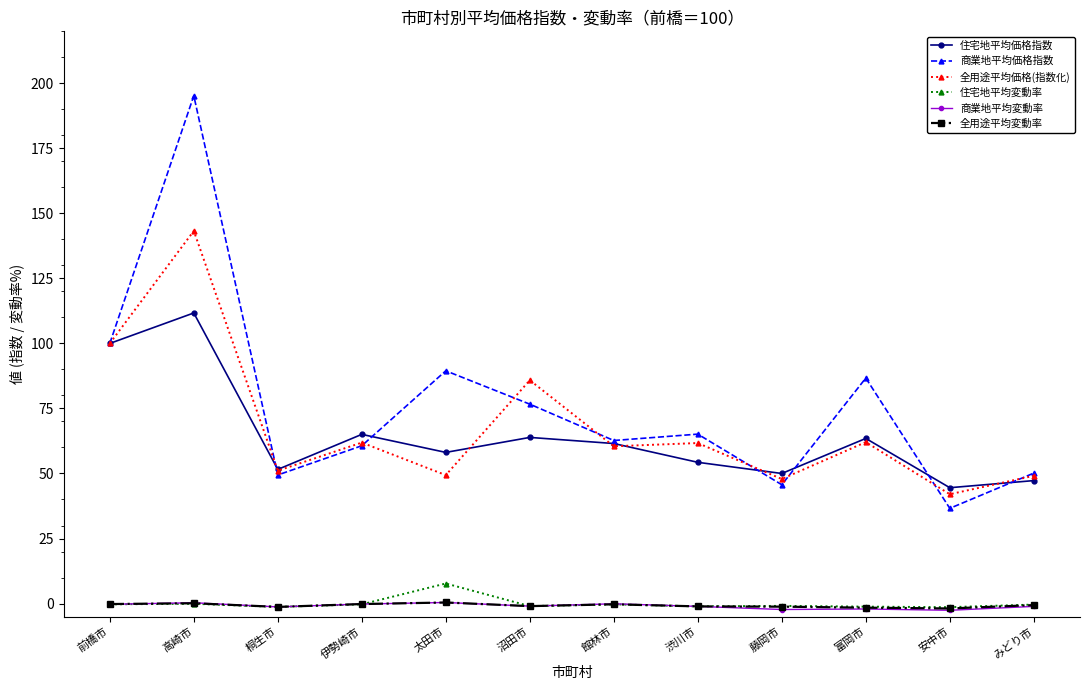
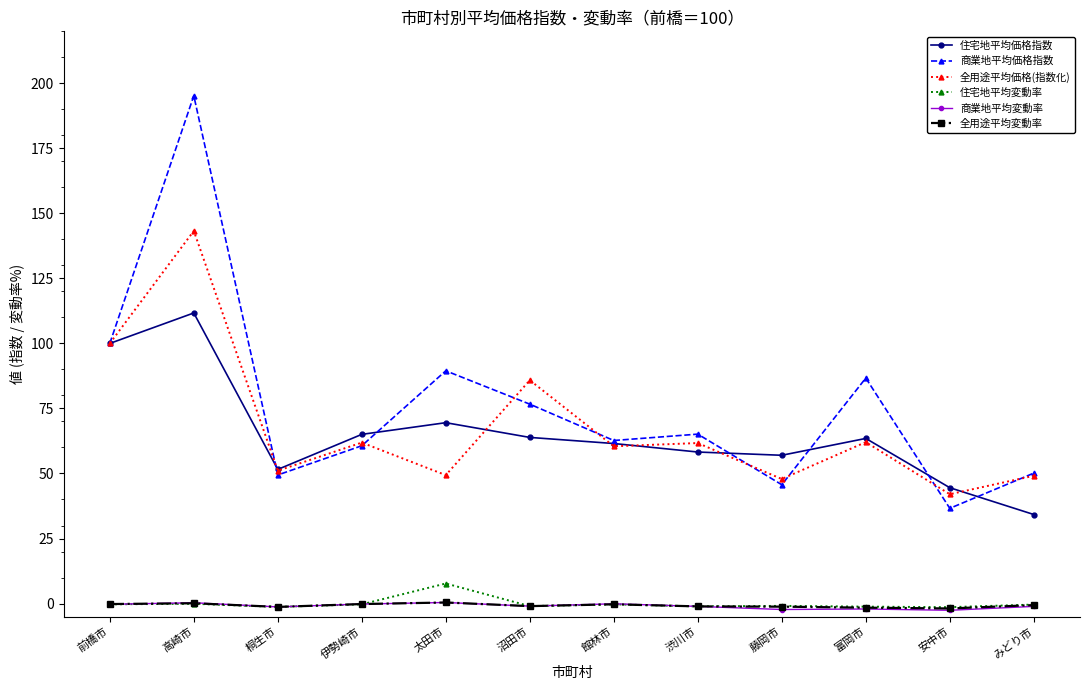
住宅地平均価格指数, 太田市: 58 -> 70
住宅地平均価格指数, 渋川市: 54 -> 58
住宅地平均価格指数, 藤岡市: 50 -> 57
住宅地平均価格指数, みどり市: 47 -> 34
